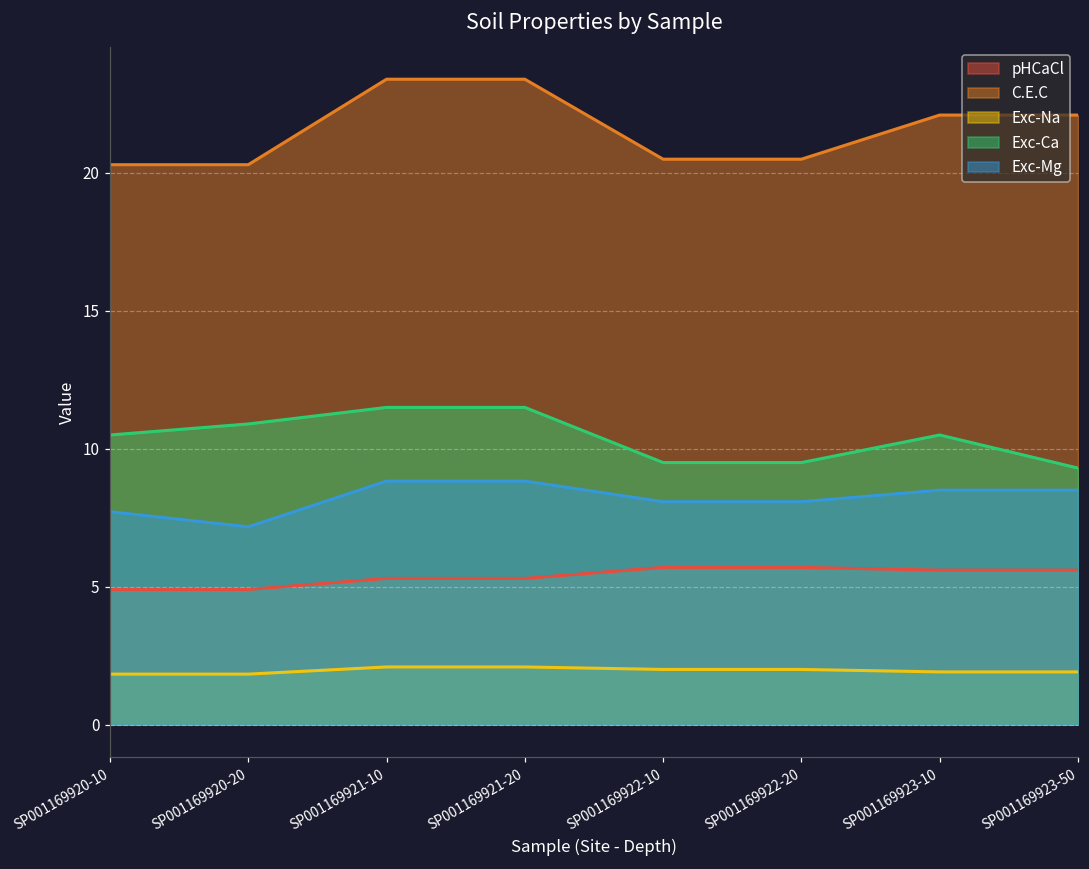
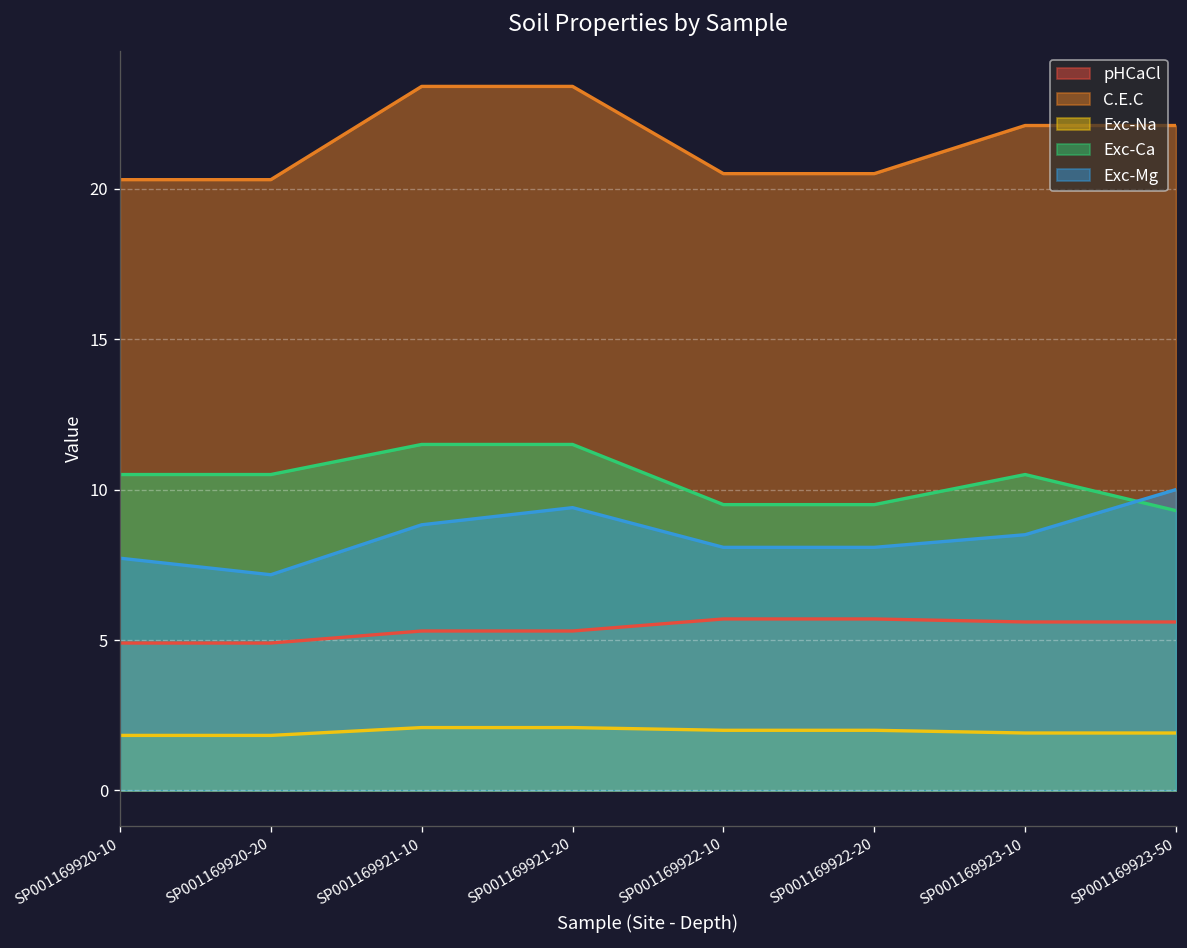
Exc-Ca, SP001169920-20: 10.9 -> 10.5
Exc-Mg, SP001169921-20: 8.8 -> 9.4
Exc-Mg, SP001169923-50: 8.5 -> 10.0
